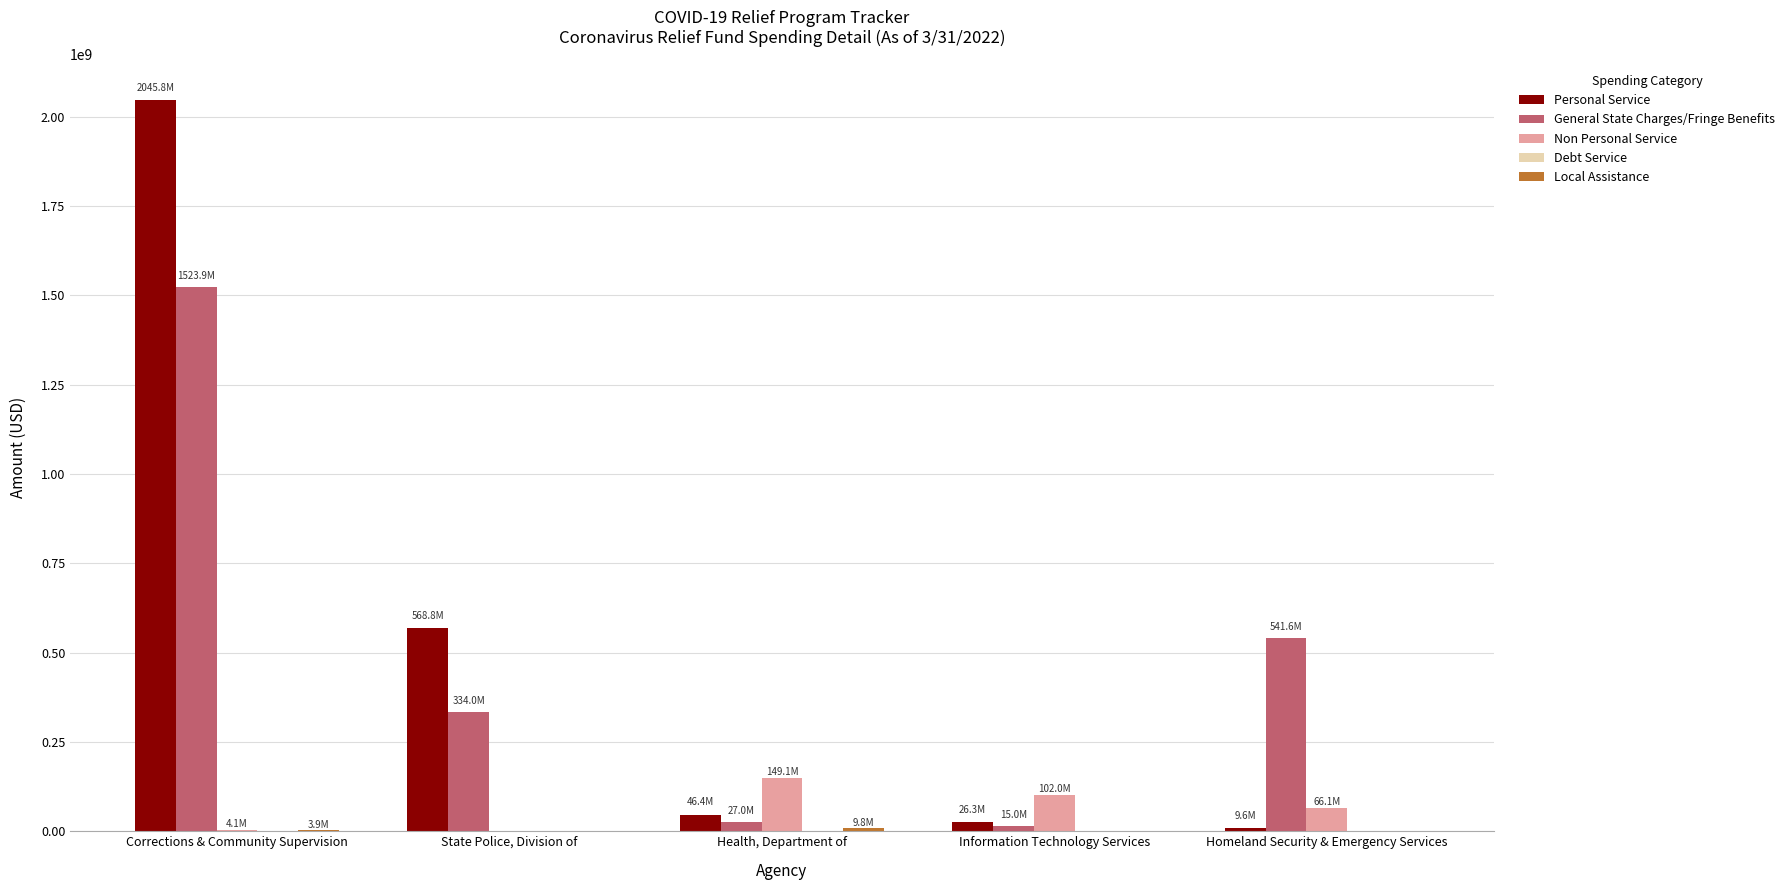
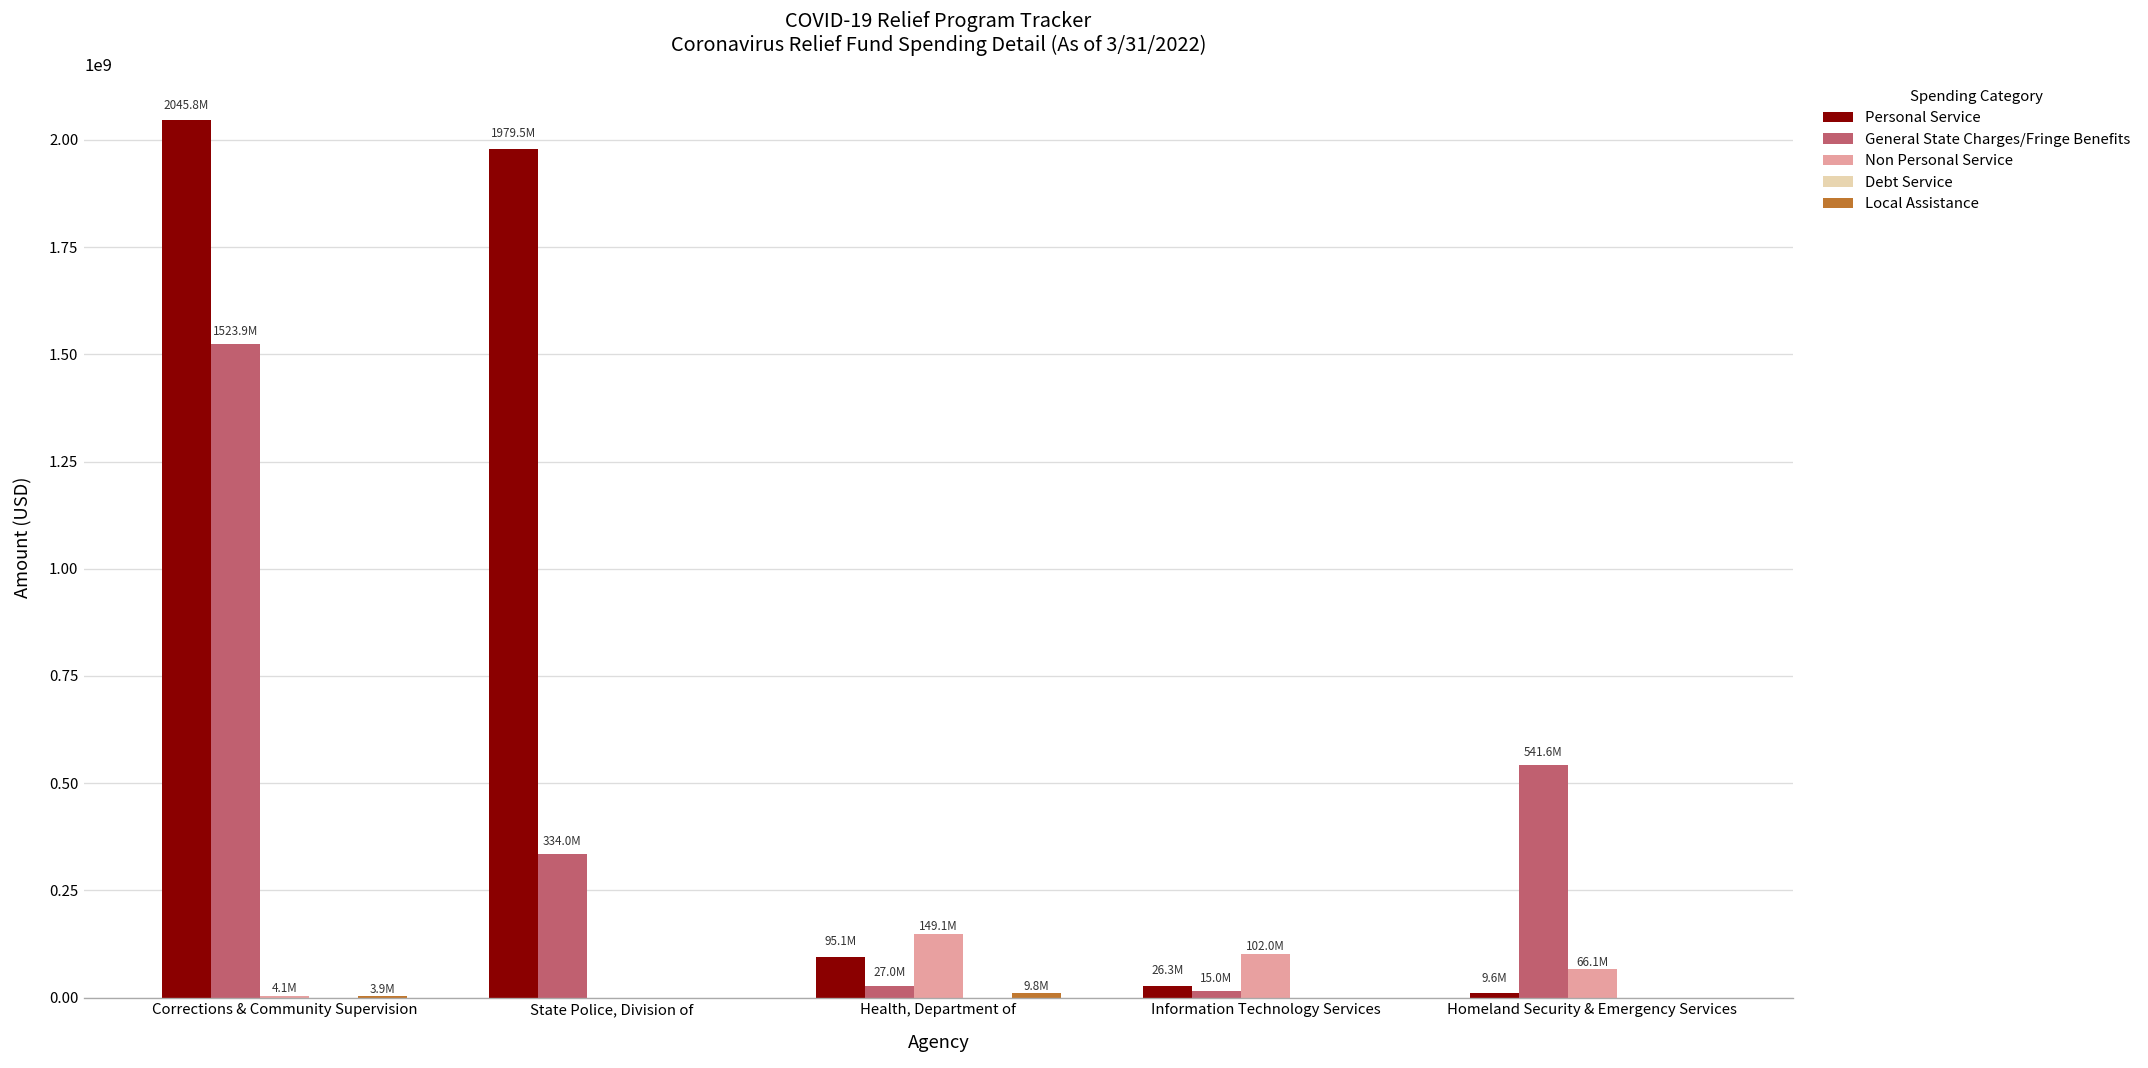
Personal Service, State Police, Division of: 568.8M -> 1979.5M
Personal Service, Health, Department of: 46.4M -> 95.1M
